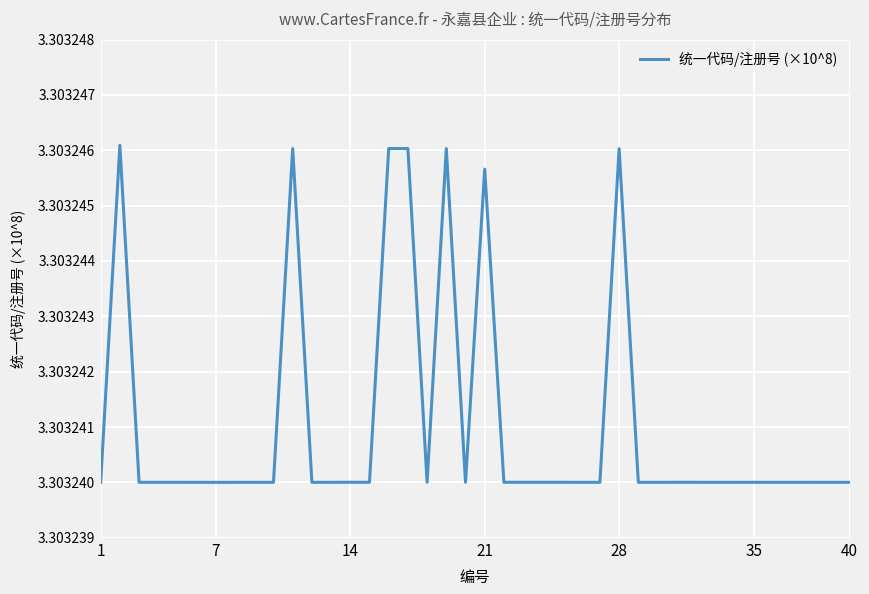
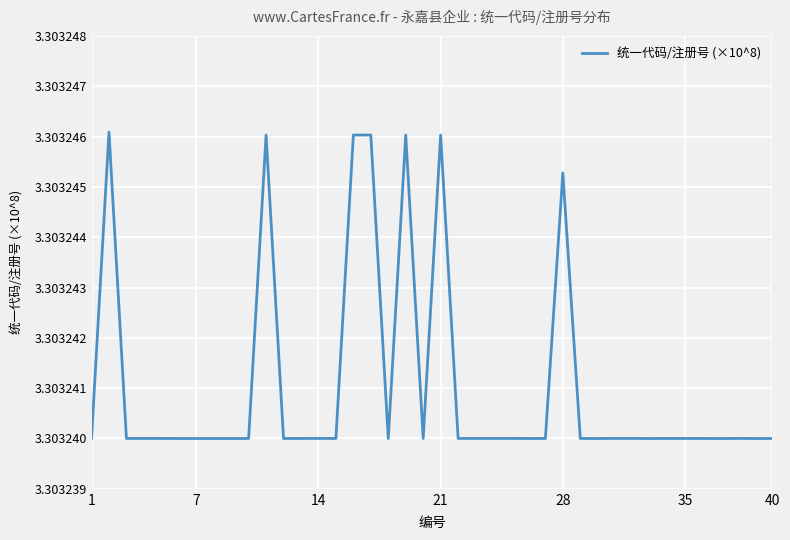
21: 3.3032457 -> 3.3032460
28: 3.3032460 -> 3.3032453
